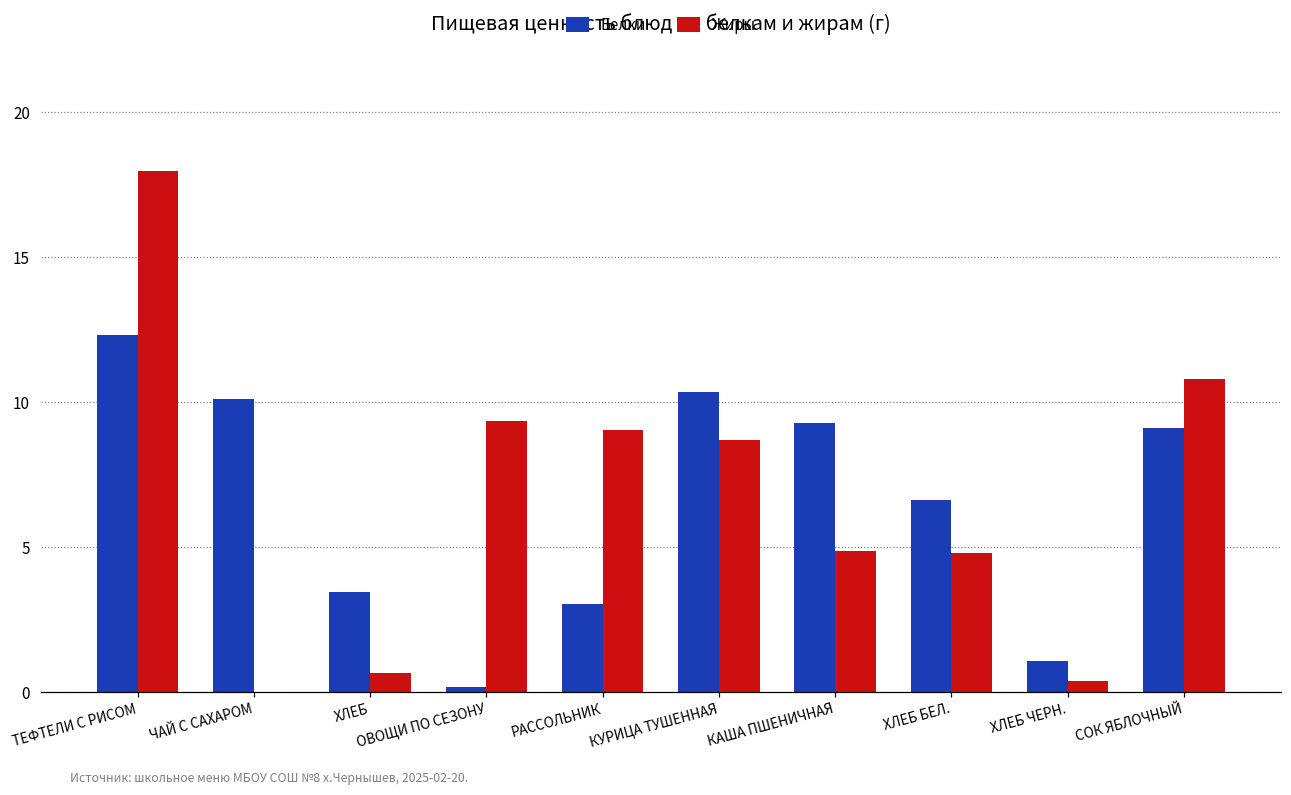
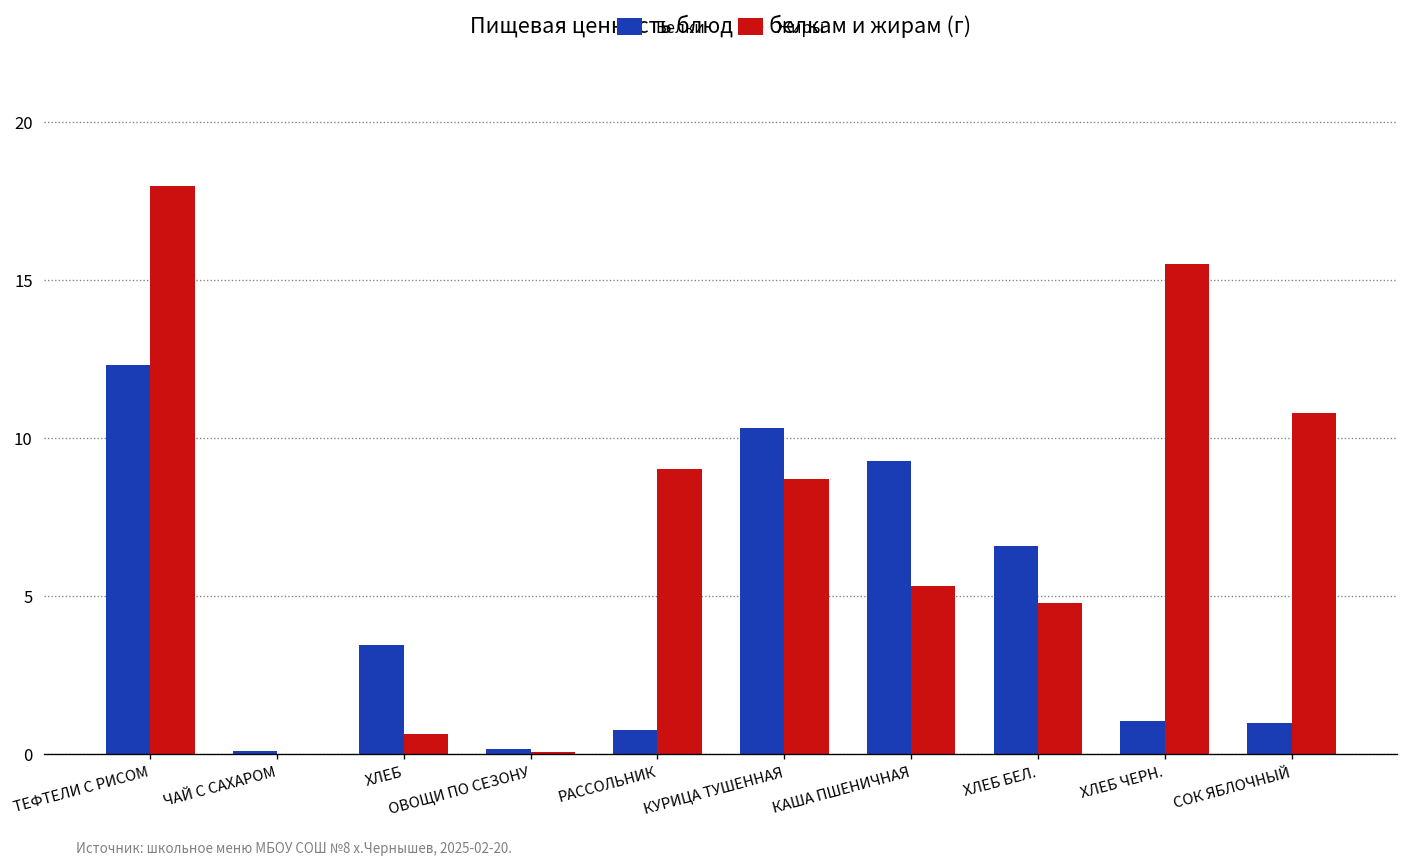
Белки, ЧАЙ С САХАРОМ: 10.1 -> 0.1
Жиры, ОВОЩИ ПО СЕЗОНУ: 9.3 -> 0.1
Белки, РАССОЛЬНИК: 3.0 -> 0.8
Жиры, КАША ПШЕНИЧНАЯ: 4.9 -> 5.3
Жиры, ХЛЕБ ЧЕРН.: 0.4 -> 15.5
Белки, СОК ЯБЛОЧНЫЙ: 9.1 -> 1.0
